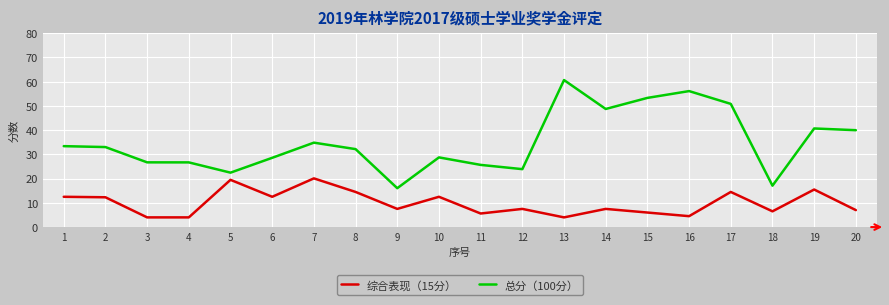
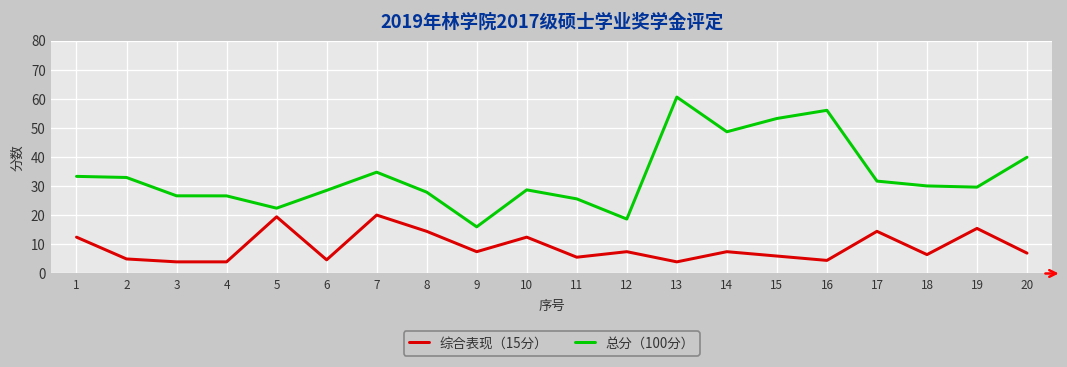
综合表现（15分）, 2: 12 -> 5
综合表现（15分）, 6: 13 -> 5
总分（100分）, 8: 32 -> 28
总分（100分）, 12: 24 -> 19
总分（100分）, 17: 51 -> 32
总分（100分）, 18: 17 -> 30
总分（100分）, 19: 41 -> 30
